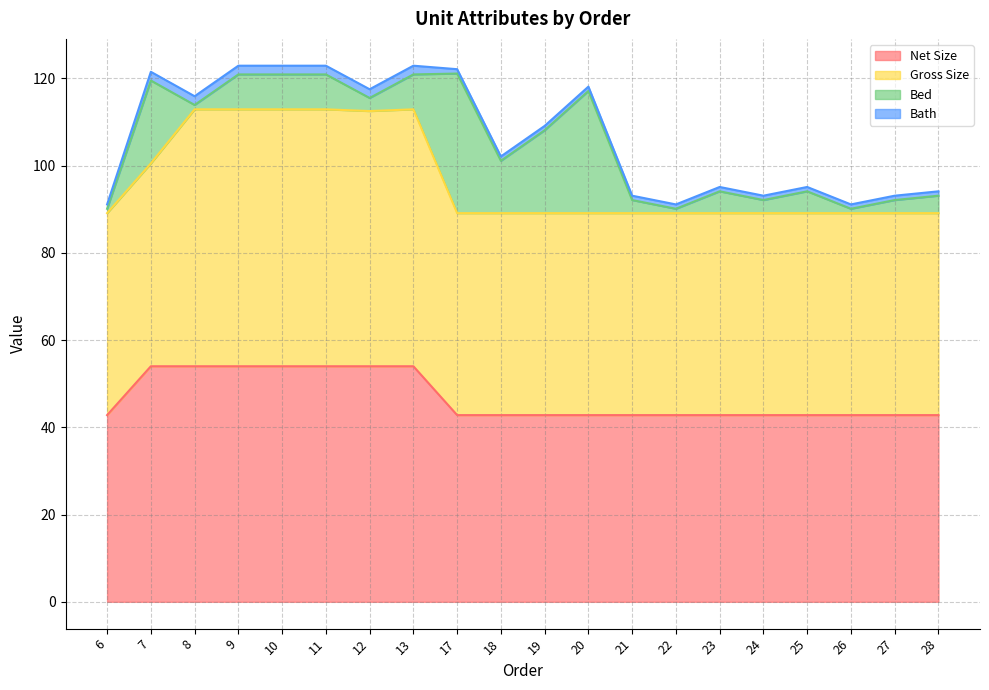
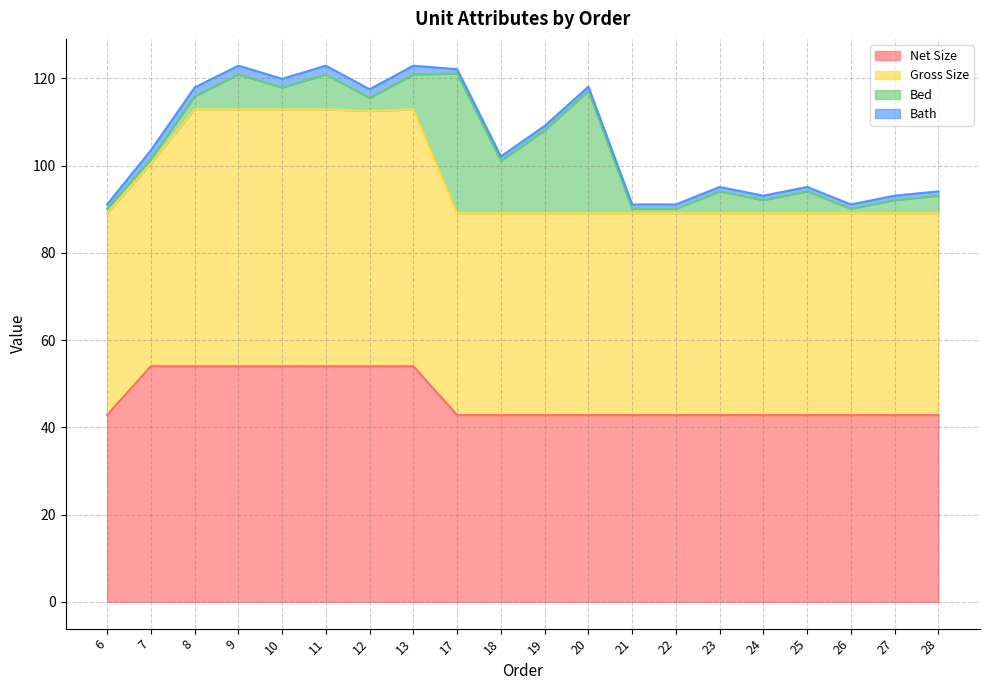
Bed, 7: 19 -> 1
Bed, 8: 1 -> 3
Bed, 10: 8 -> 5
Bed, 21: 3 -> 1
